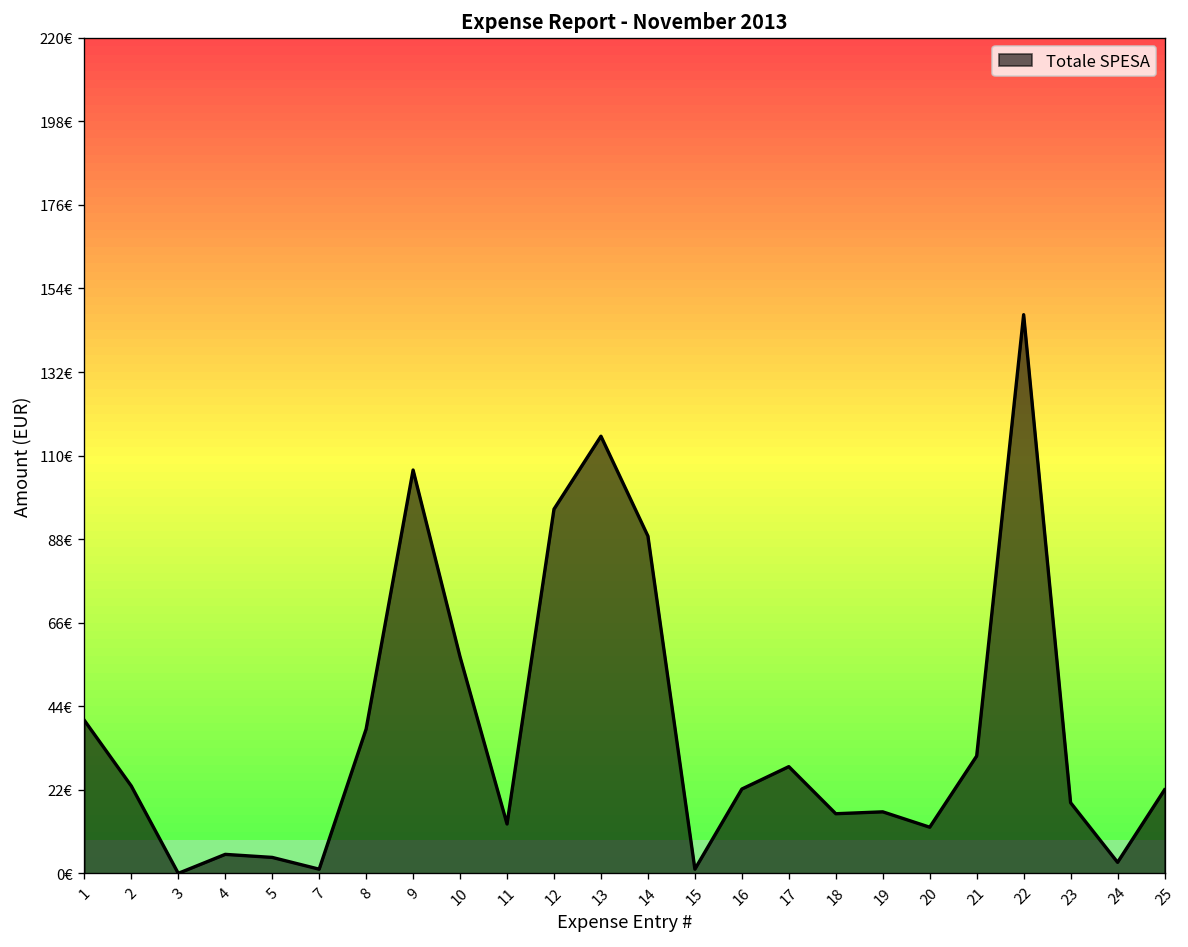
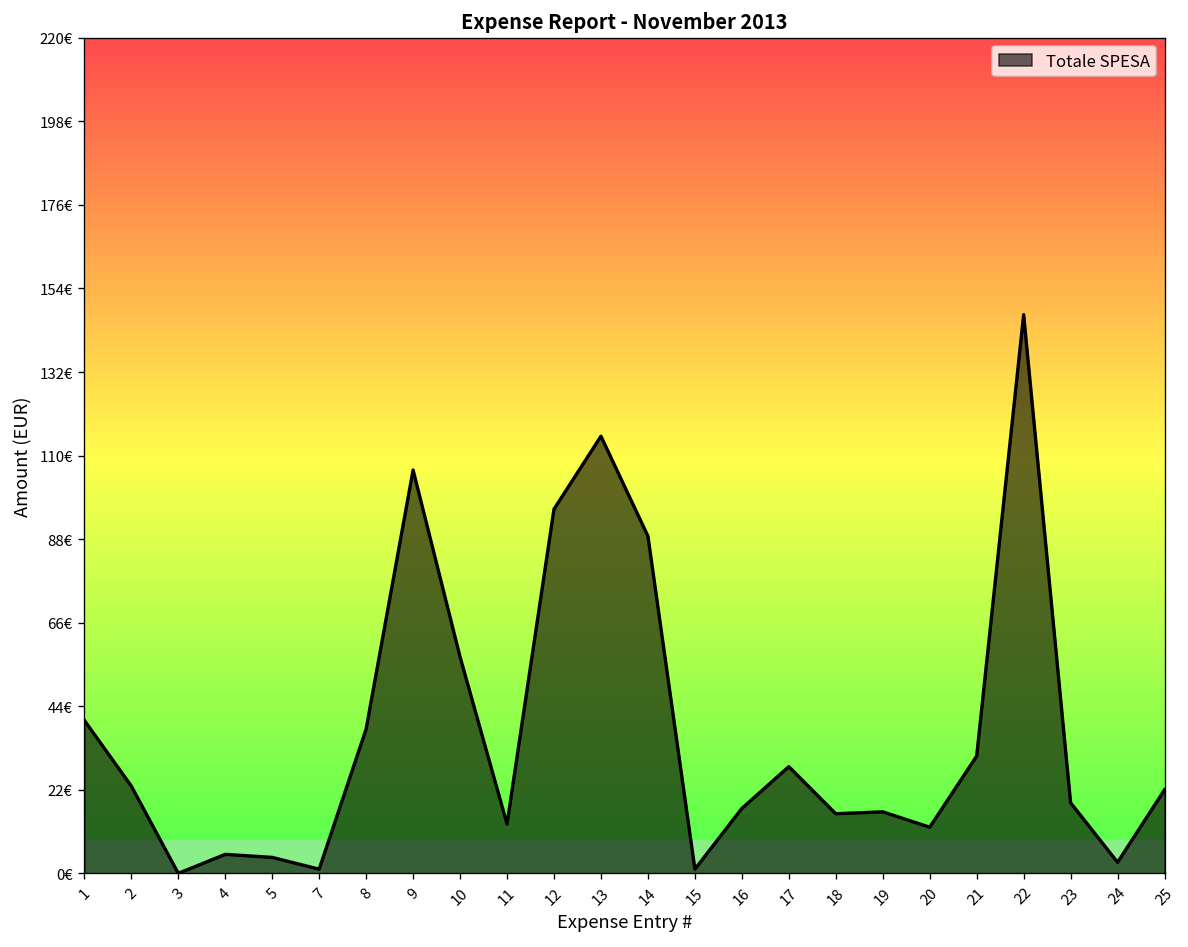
16: 22€ -> 17€
